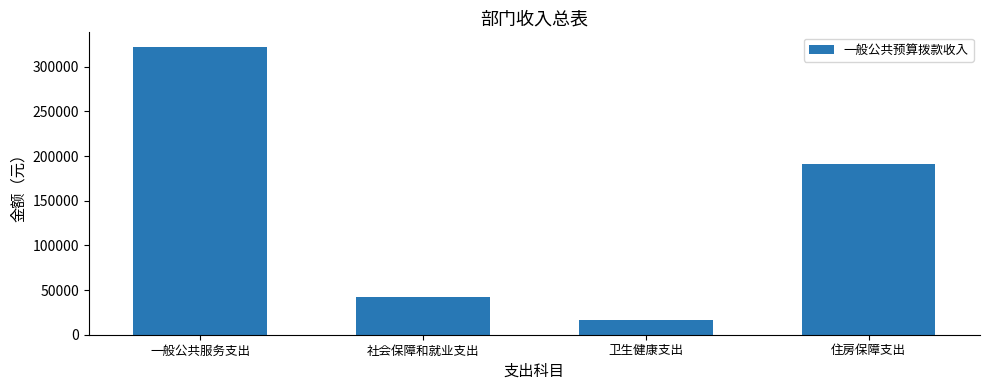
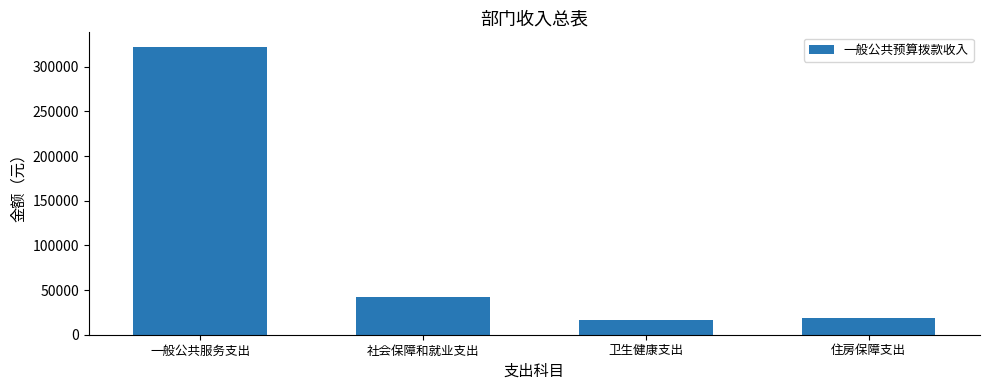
住房保障支出: 190000 -> 20000
